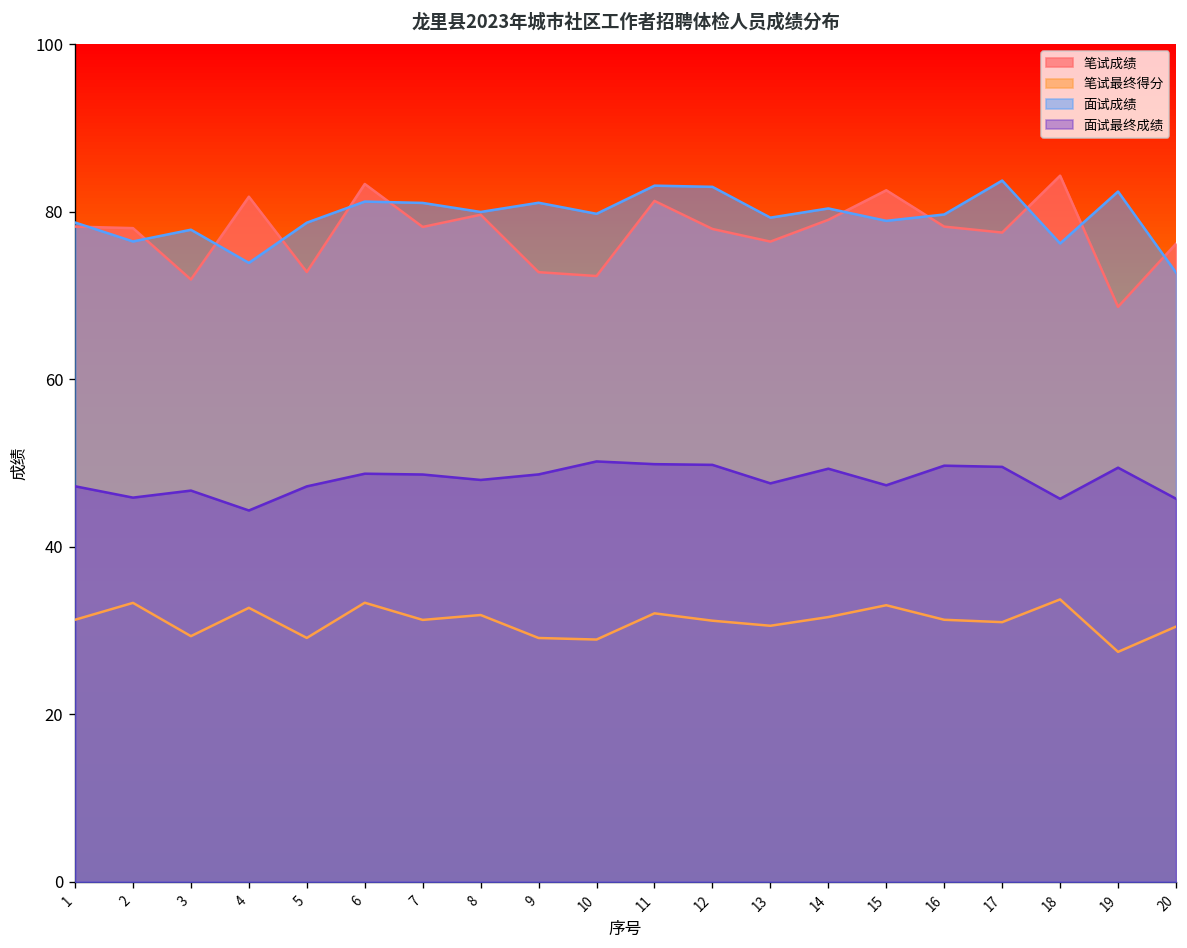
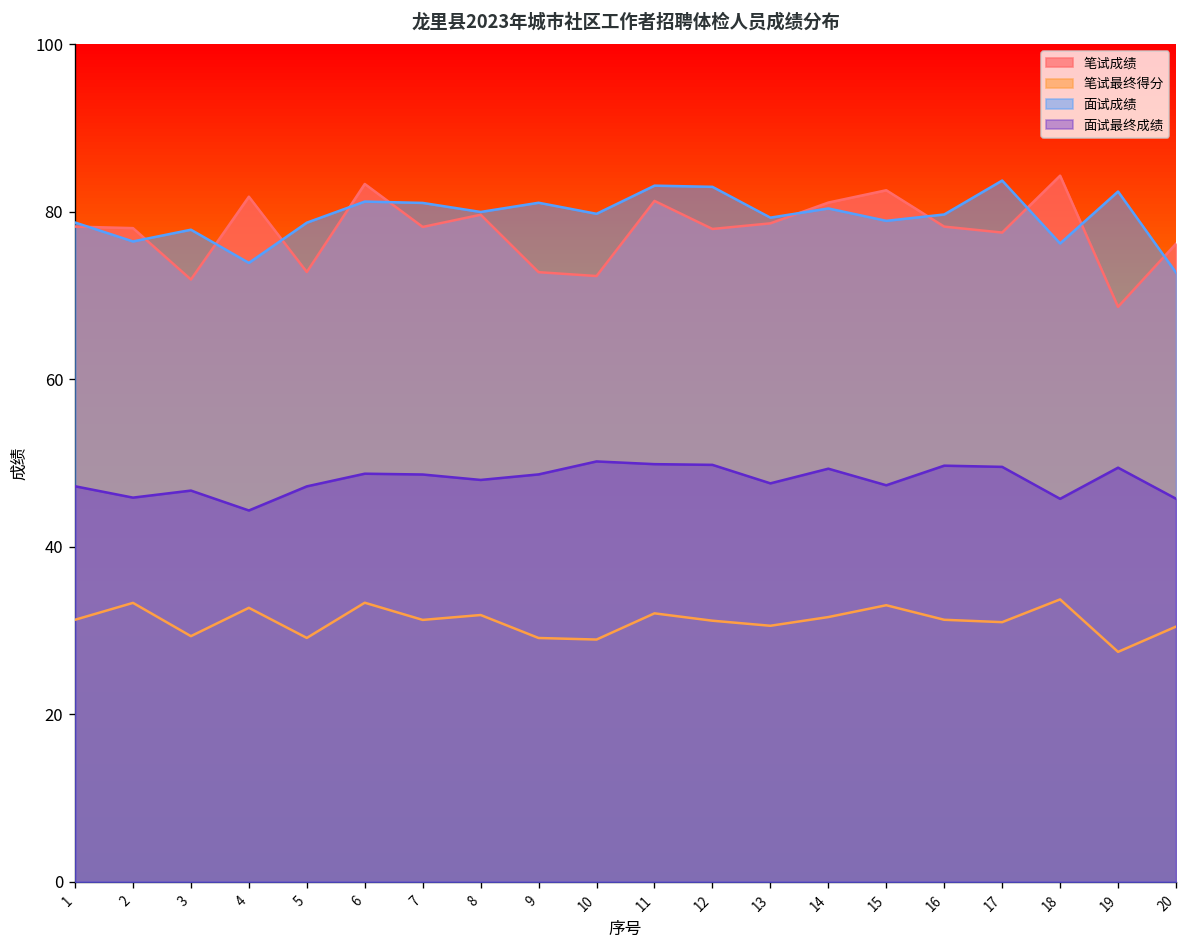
笔试成绩, 13: 76 -> 79
笔试成绩, 14: 79 -> 81
